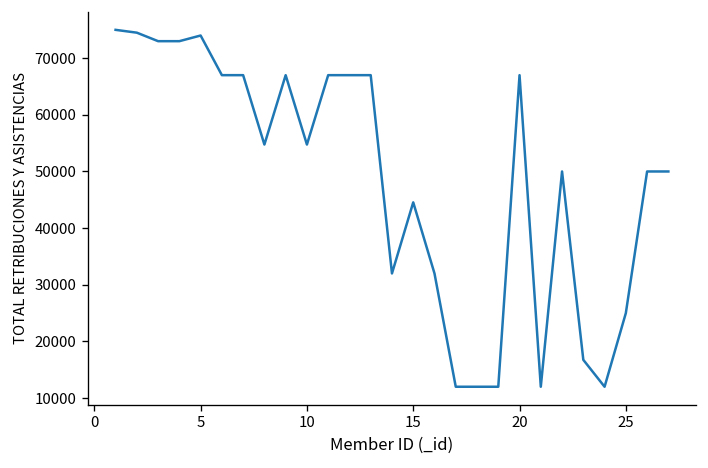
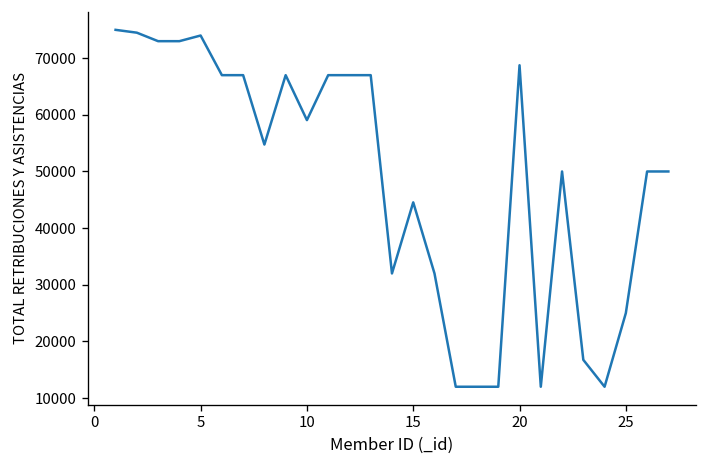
10: 55000 -> 59000
20: 67000 -> 69000
